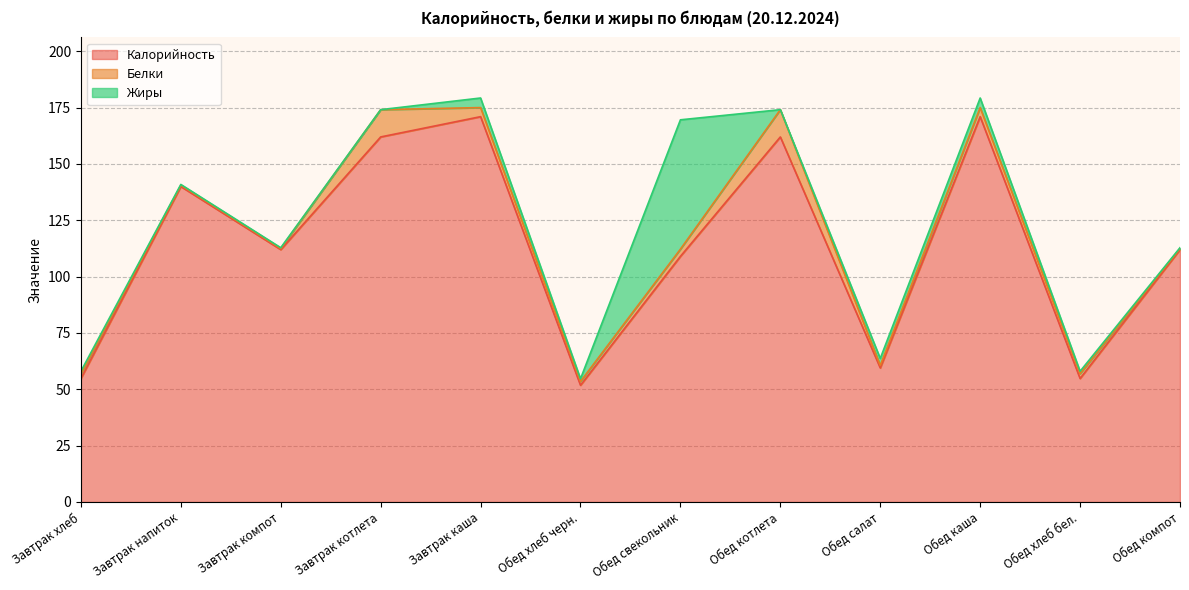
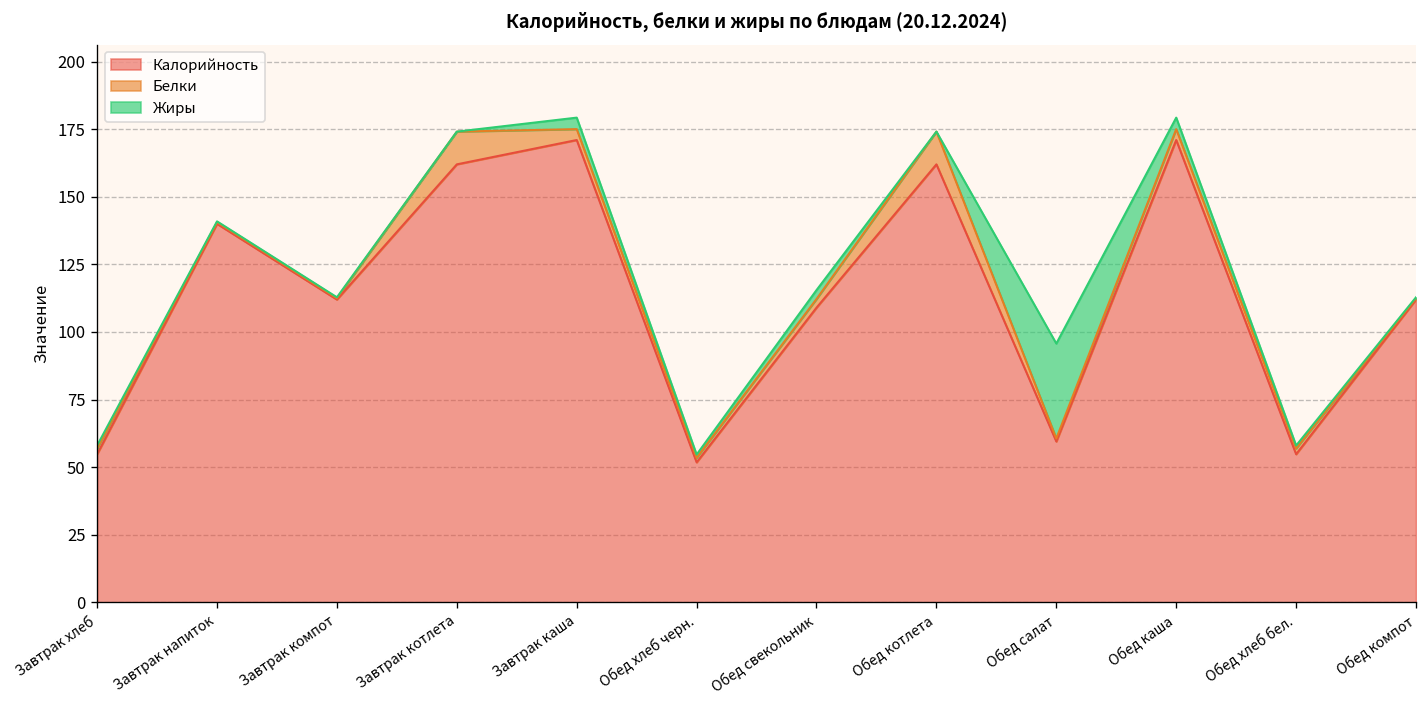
Жиры, Обед свекольник: 57 -> 3
Жиры, Обед салат: 3 -> 35
